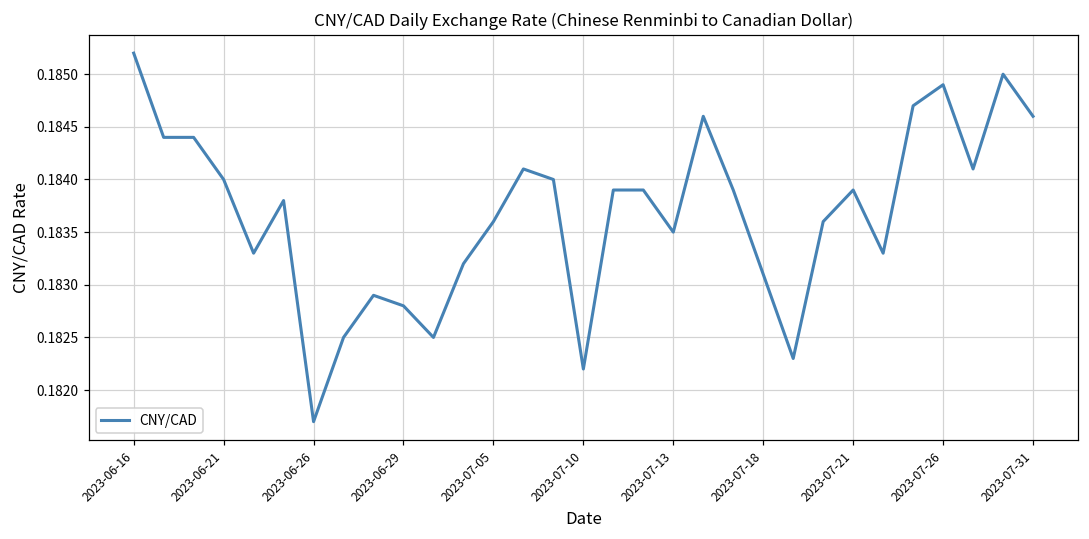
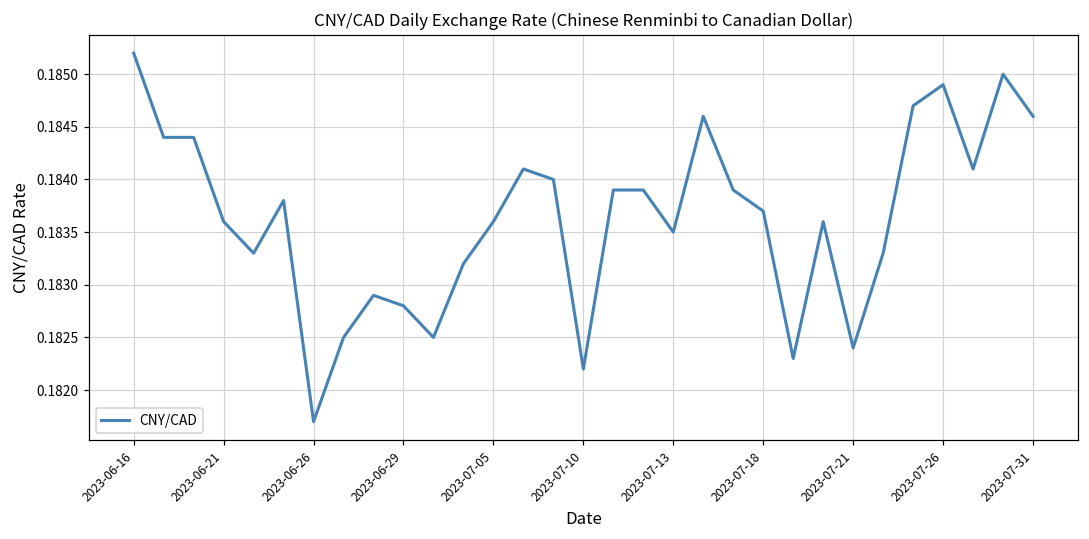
2023-06-21: 0.1840 -> 0.1836
2023-07-18: 0.1831 -> 0.1837
2023-07-21: 0.1839 -> 0.1824
